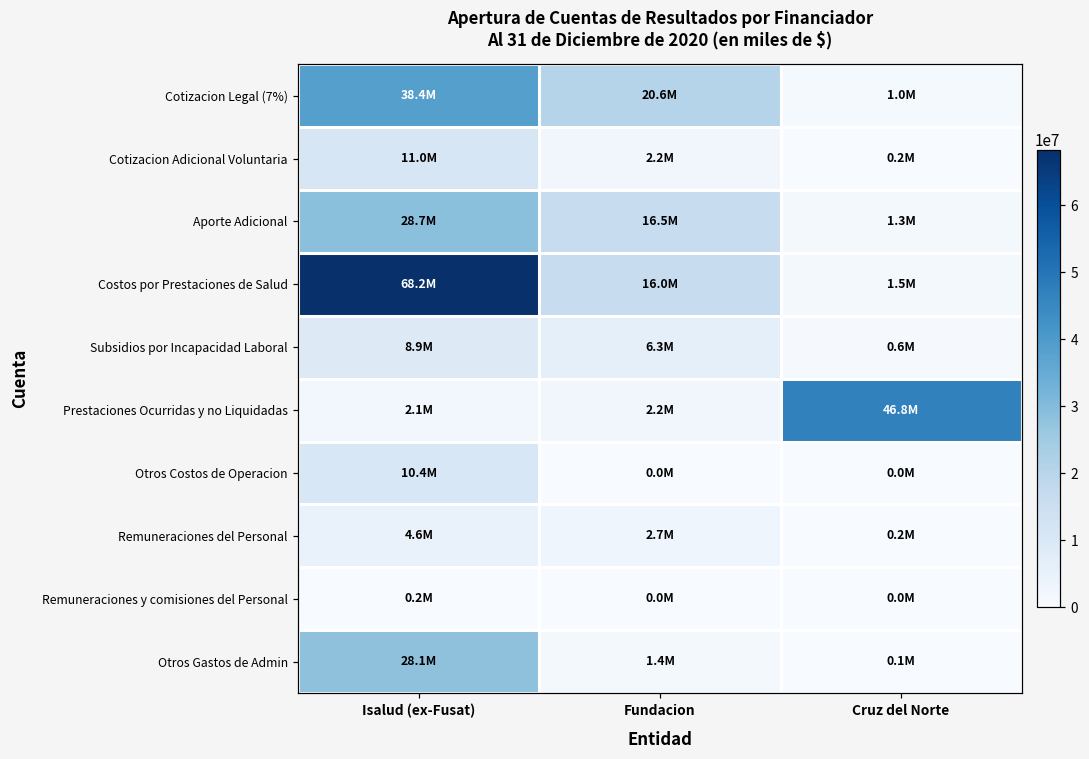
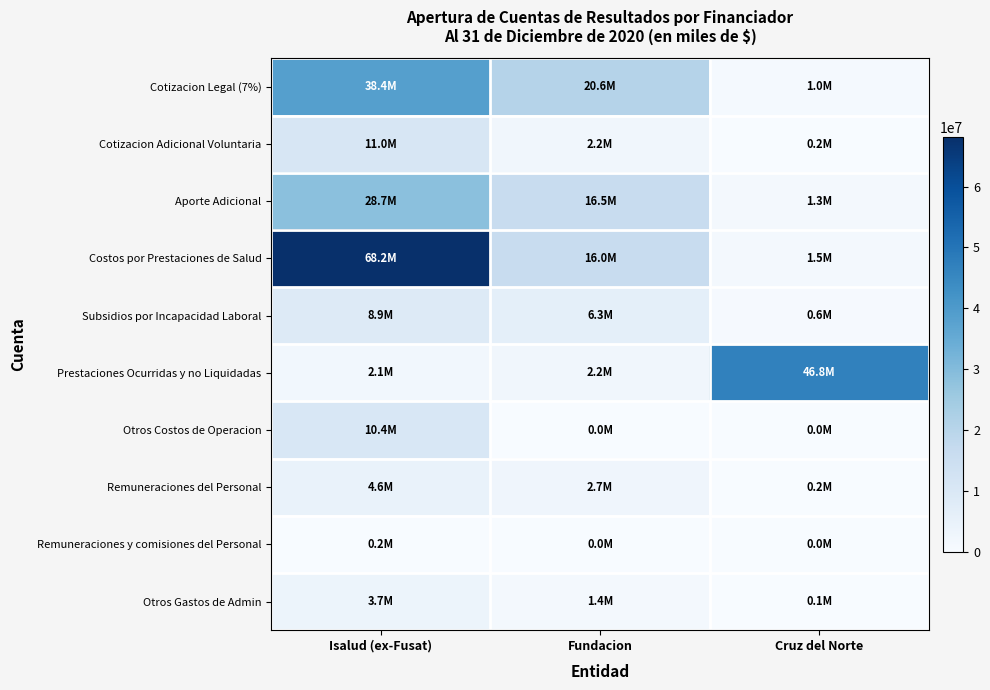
Otros Gastos de Admin, Isalud (ex-Fusat): 28.1M -> 3.7M
